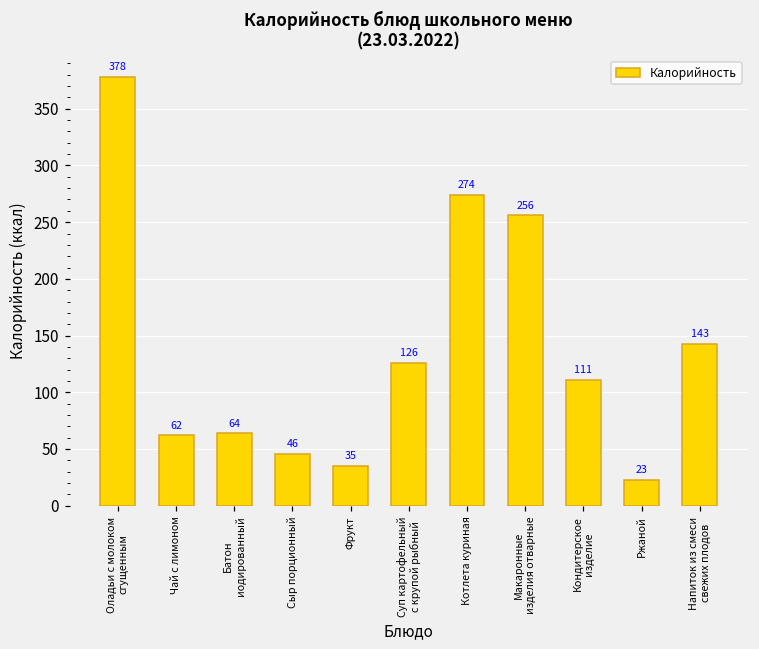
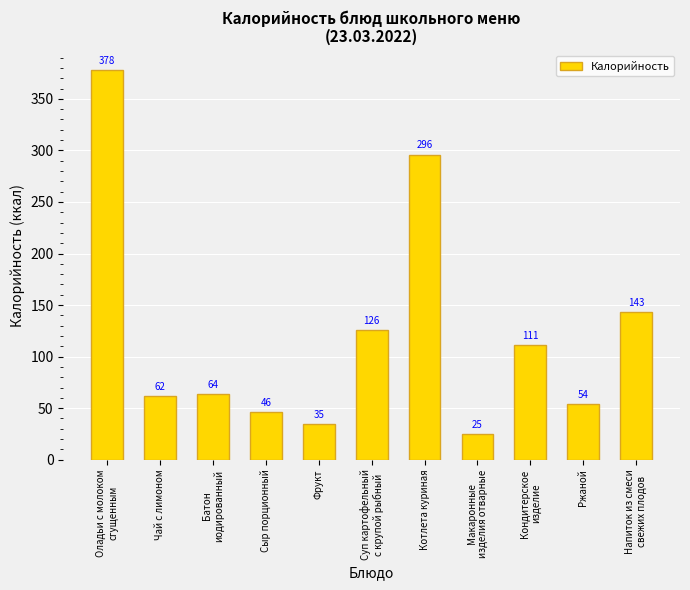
Котлета куриная: 274 -> 296
Макаронные изделия отварные: 256 -> 25
Ржаной: 23 -> 54
